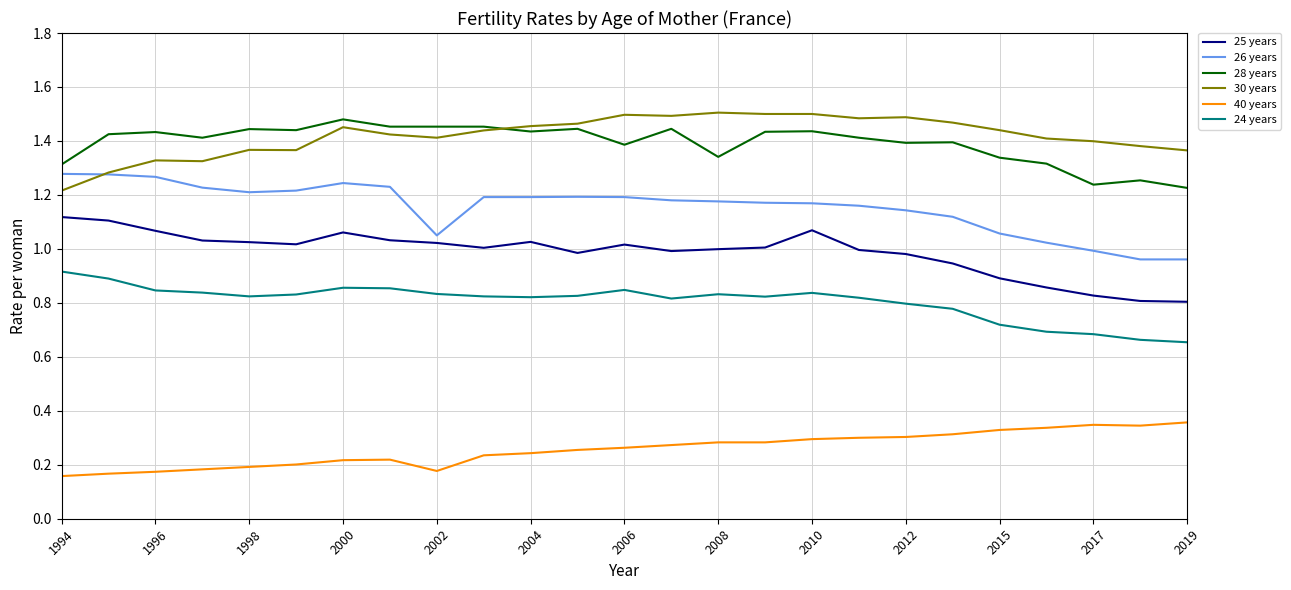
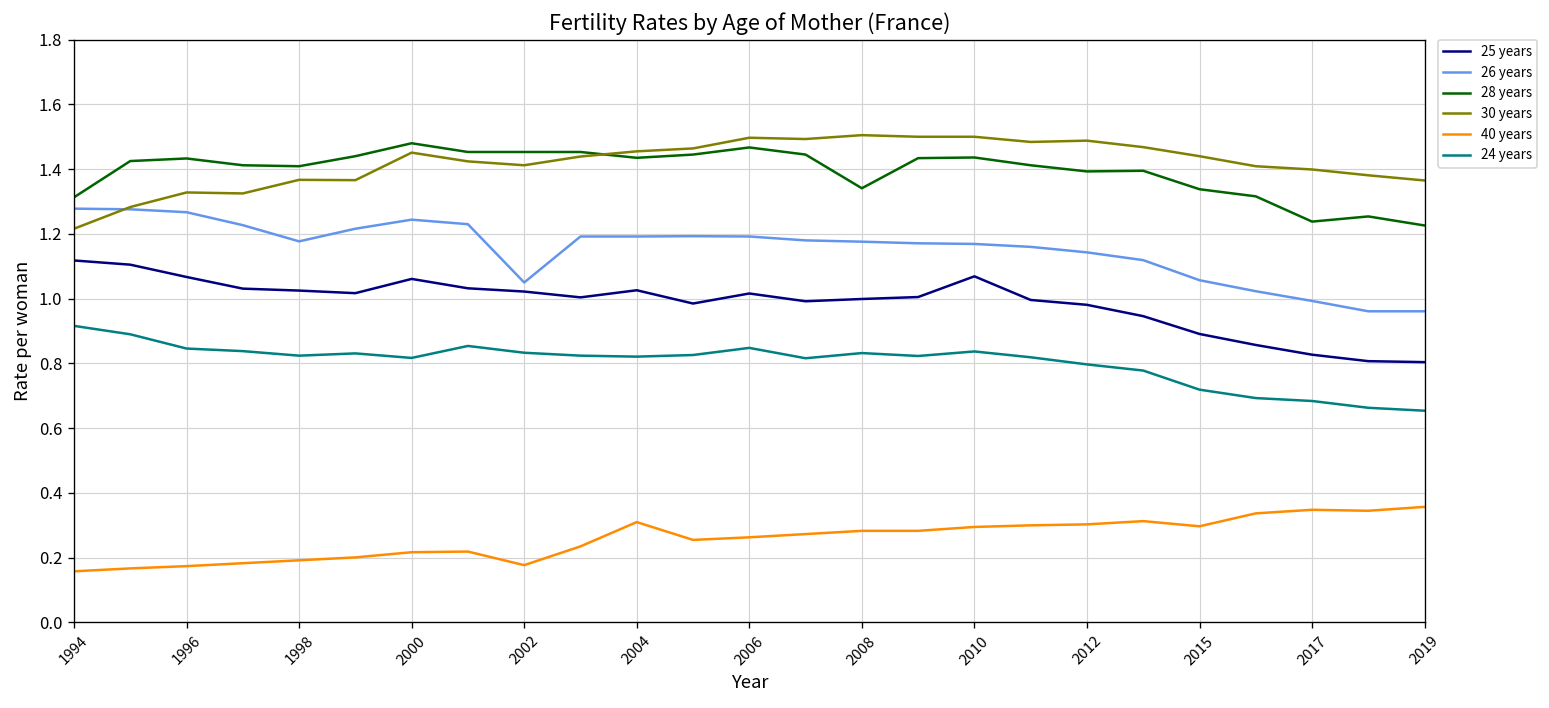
26 years, 1998: 1.21 -> 1.18
28 years, 1998: 1.44 -> 1.41
24 years, 2000: 0.86 -> 0.82
40 years, 2004: 0.24 -> 0.31
28 years, 2006: 1.39 -> 1.47
40 years, 2015: 0.33 -> 0.30
